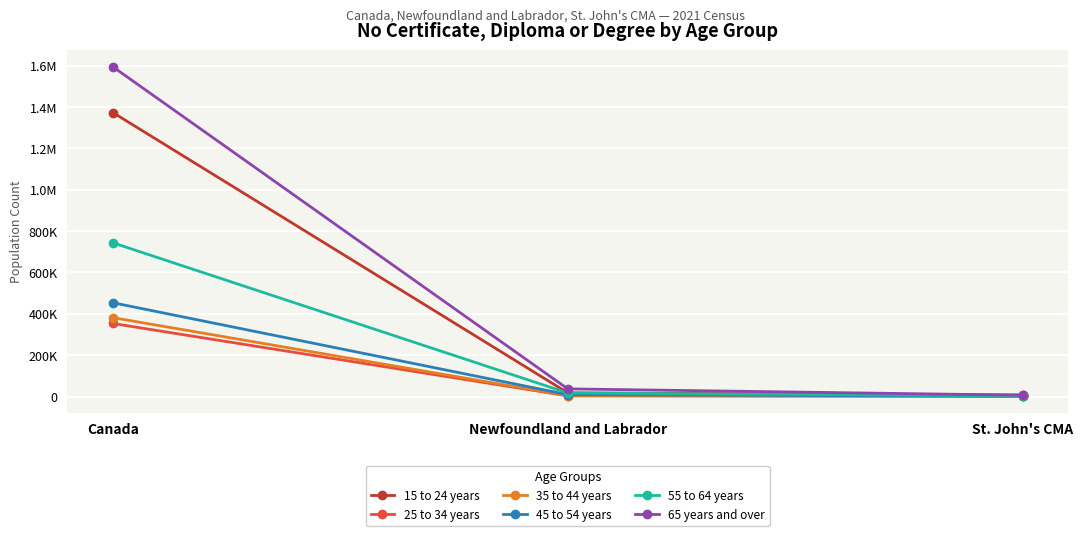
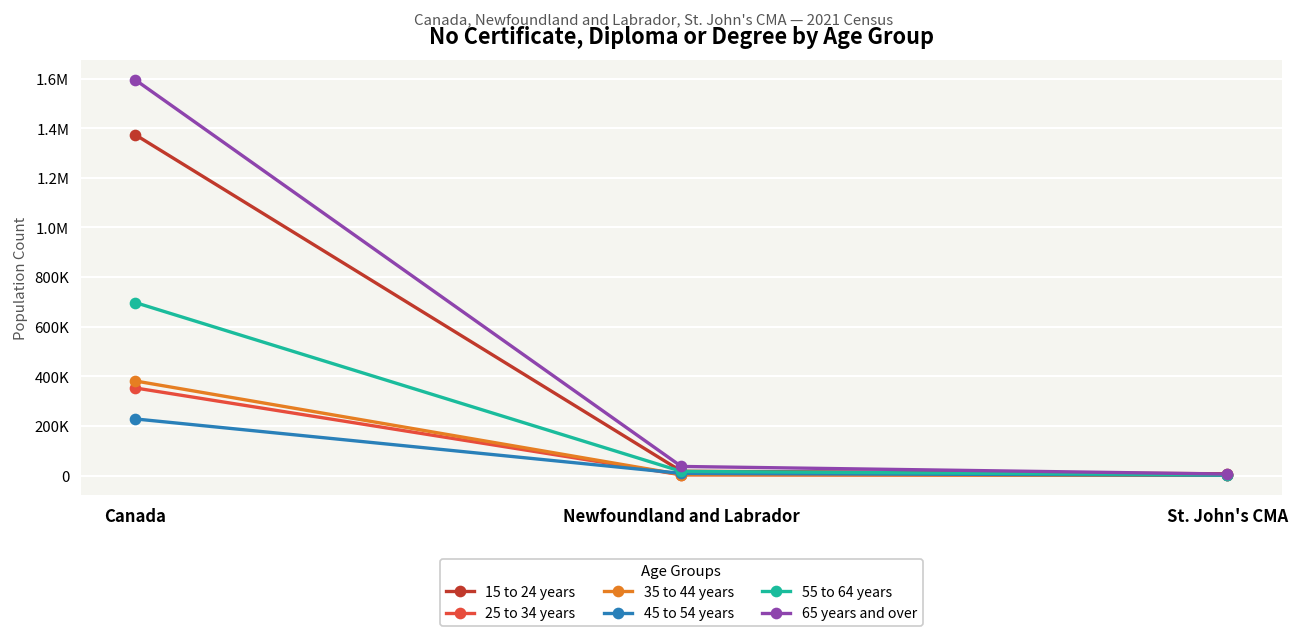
45 to 54 years, Canada: 450000 -> 230000
55 to 64 years, Canada: 740000 -> 700000
